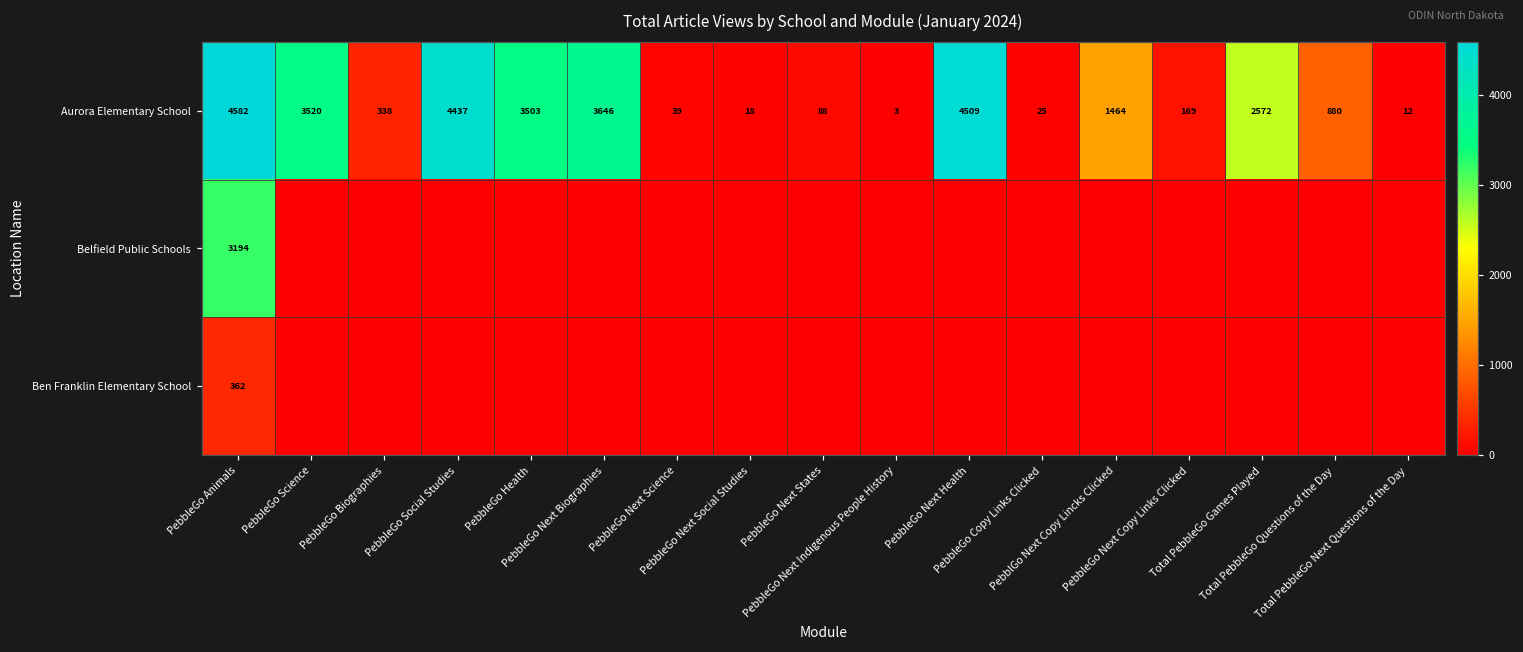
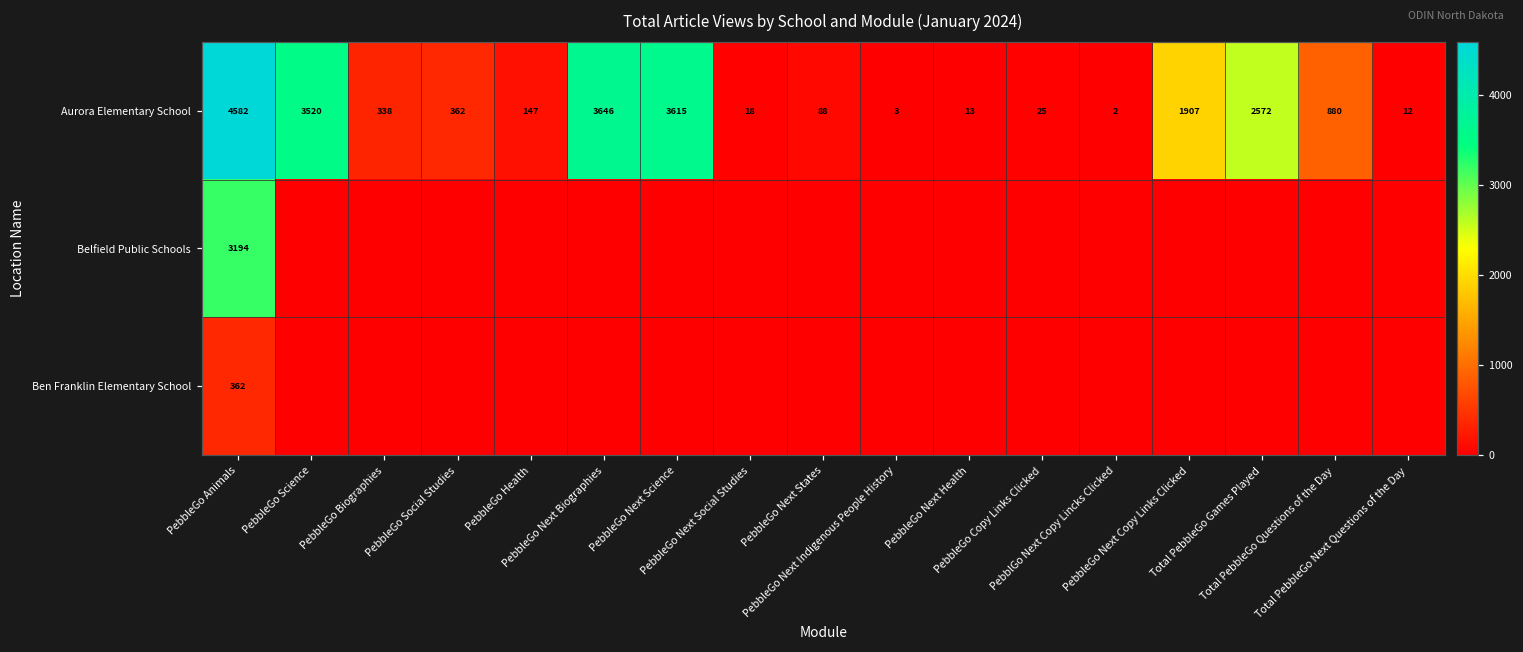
Aurora Elementary School, PebbleGo Social Studies: 4437 -> 362
Aurora Elementary School, PebbleGo Health: 3503 -> 147
Aurora Elementary School, PebbleGo Next Science: 39 -> 3615
Aurora Elementary School, PebbleGo Next Health: 4509 -> 13
Aurora Elementary School, PebblGo Next Copy Lincks Clicked: 1464 -> 2
Aurora Elementary School, PebbleGo Next Copy Links Clicked: 169 -> 1907
